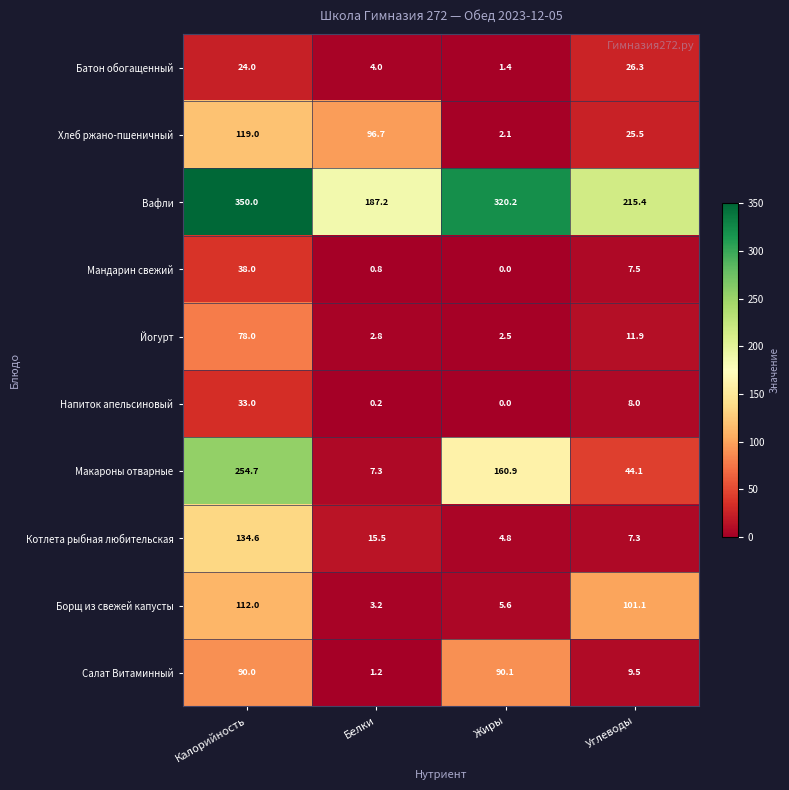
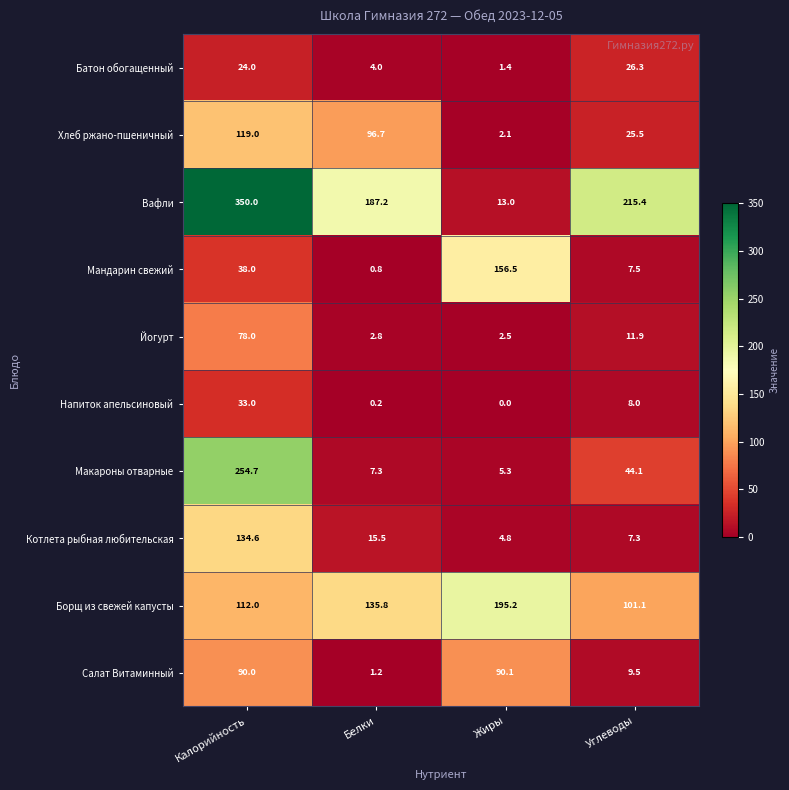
Вафли, Жиры: 320.2 -> 13.0
Мандарин свежий, Жиры: 0.0 -> 156.5
Макароны отварные, Жиры: 160.9 -> 5.3
Борщ из свежей капусты, Белки: 3.2 -> 135.8
Борщ из свежей капусты, Жиры: 5.6 -> 195.2
